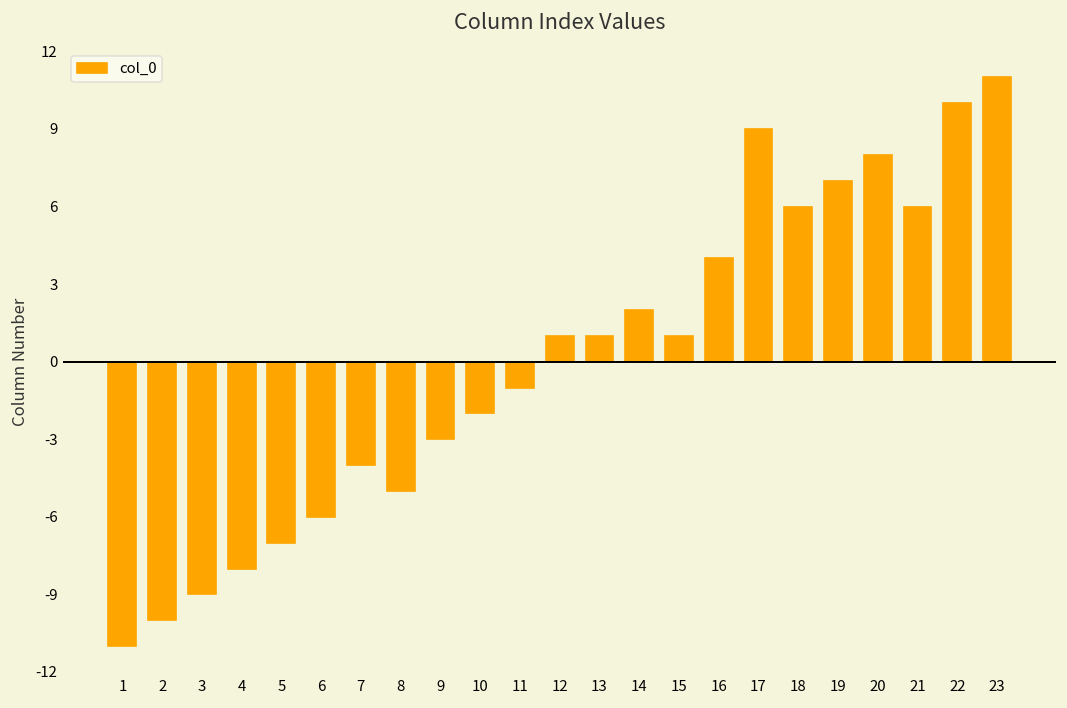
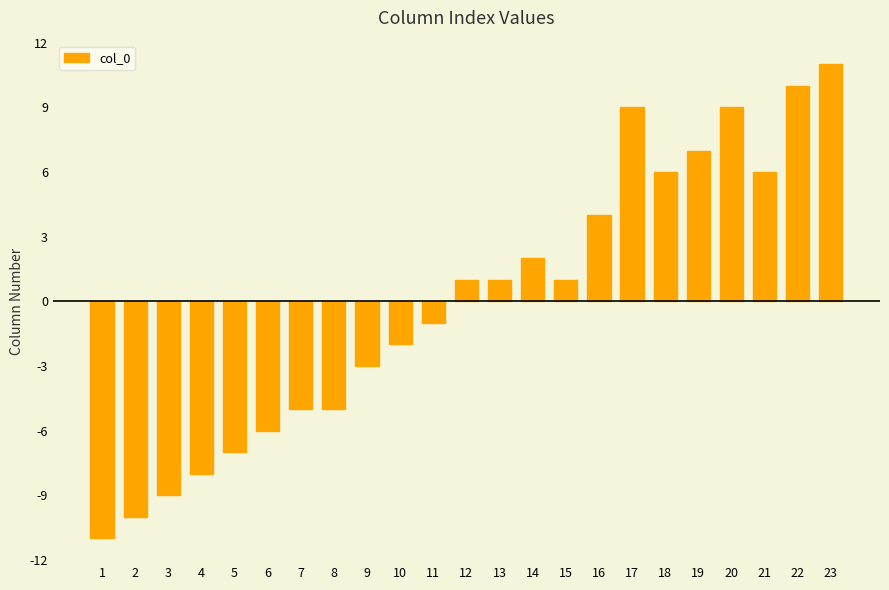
7: -4.0 -> -5.0
20: 8.0 -> 9.0
